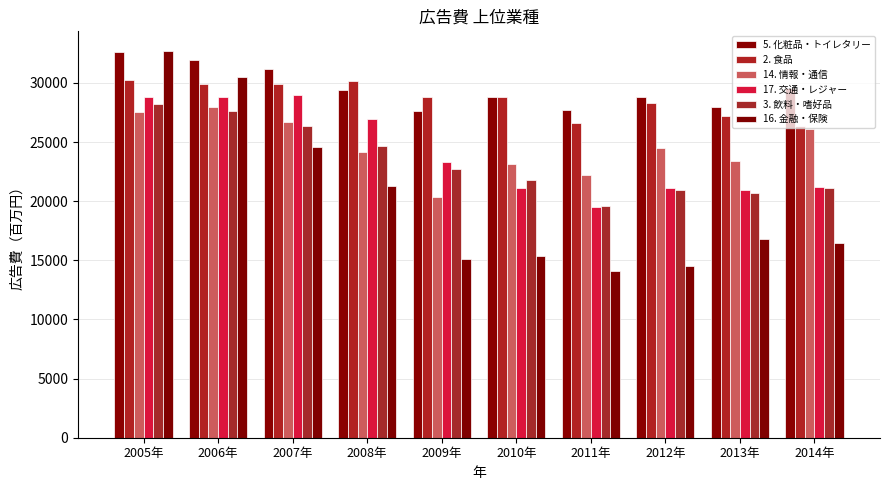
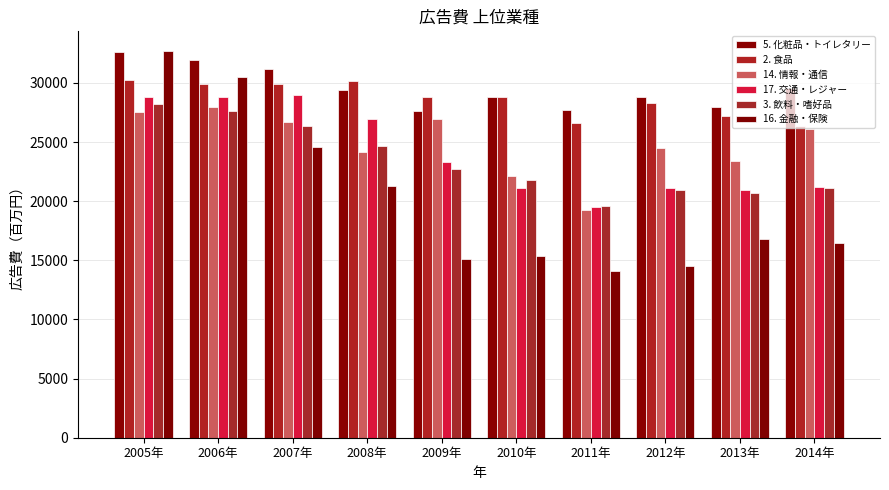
14. 情報・通信, 2009年: 20300 -> 27000
14. 情報・通信, 2010年: 23100 -> 22100
14. 情報・通信, 2011年: 22200 -> 19200
